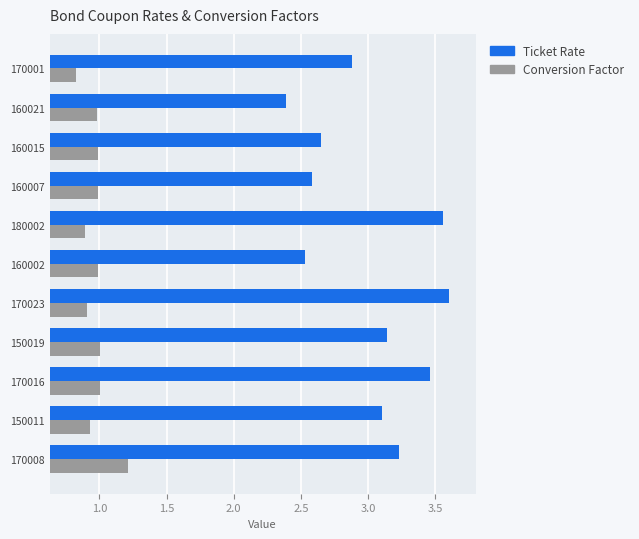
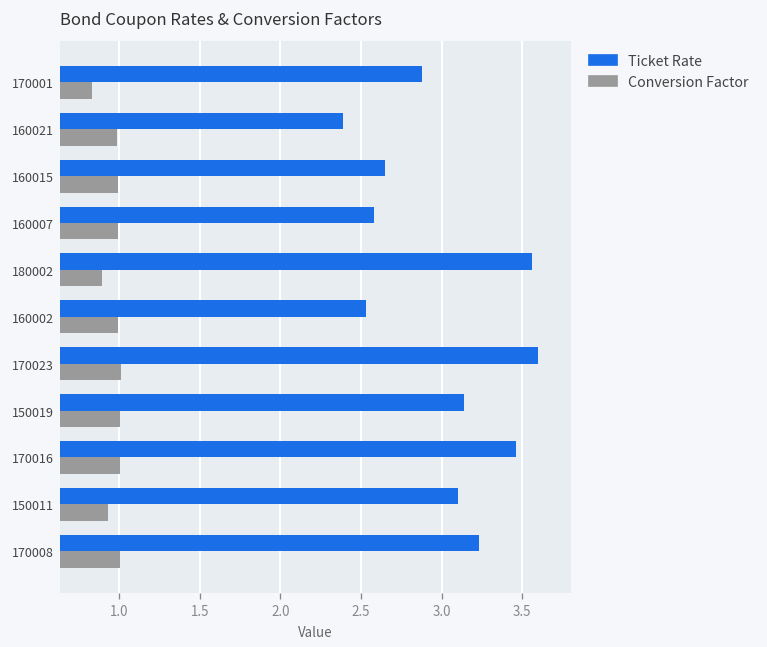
Conversion Factor, 170023: 0.91 -> 1.01
Conversion Factor, 170008: 1.22 -> 1.00
